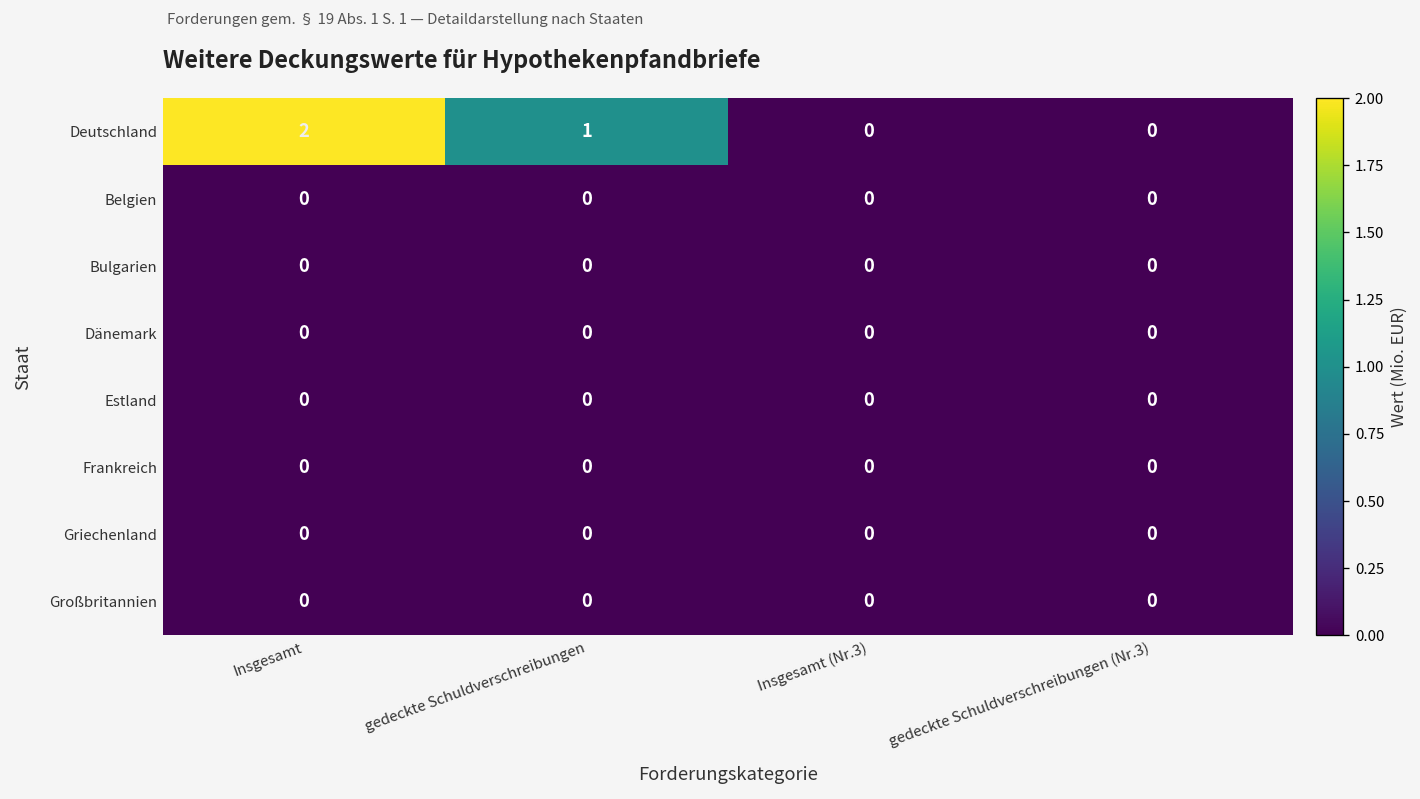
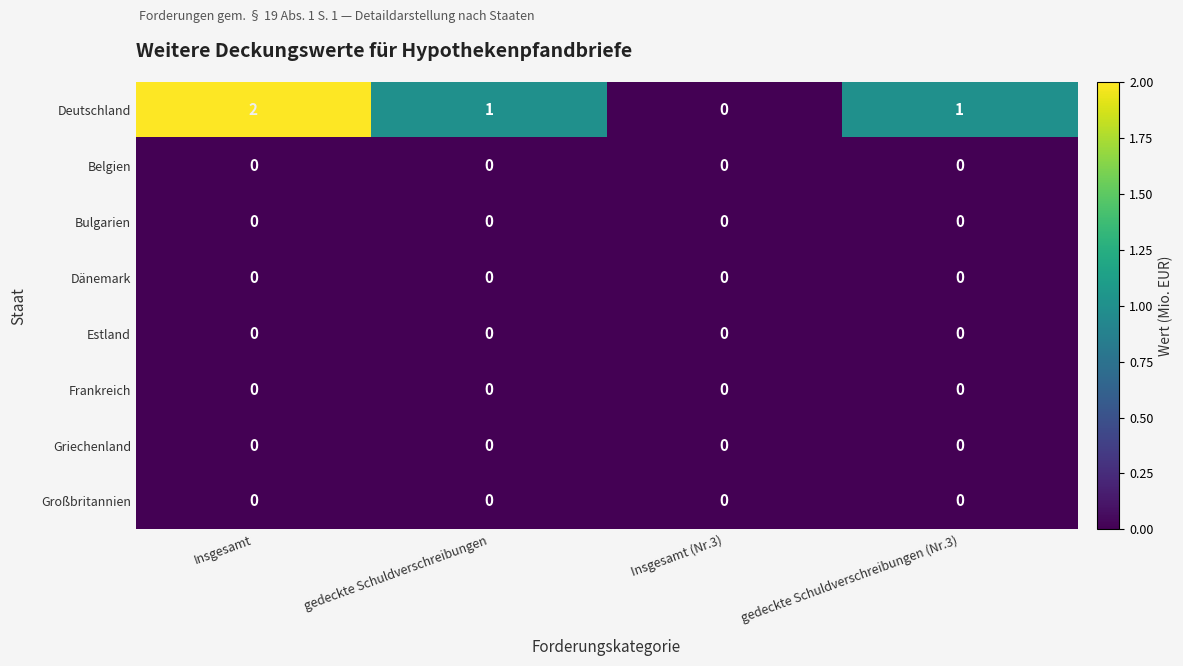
Deutschland, gedeckte Schuldverschreibungen (Nr.3): 0 -> 1
